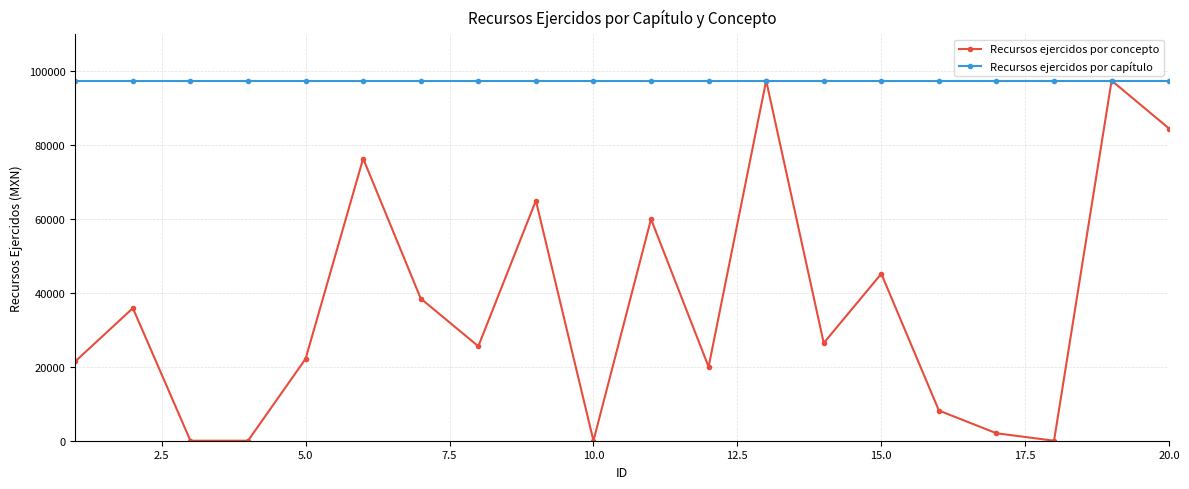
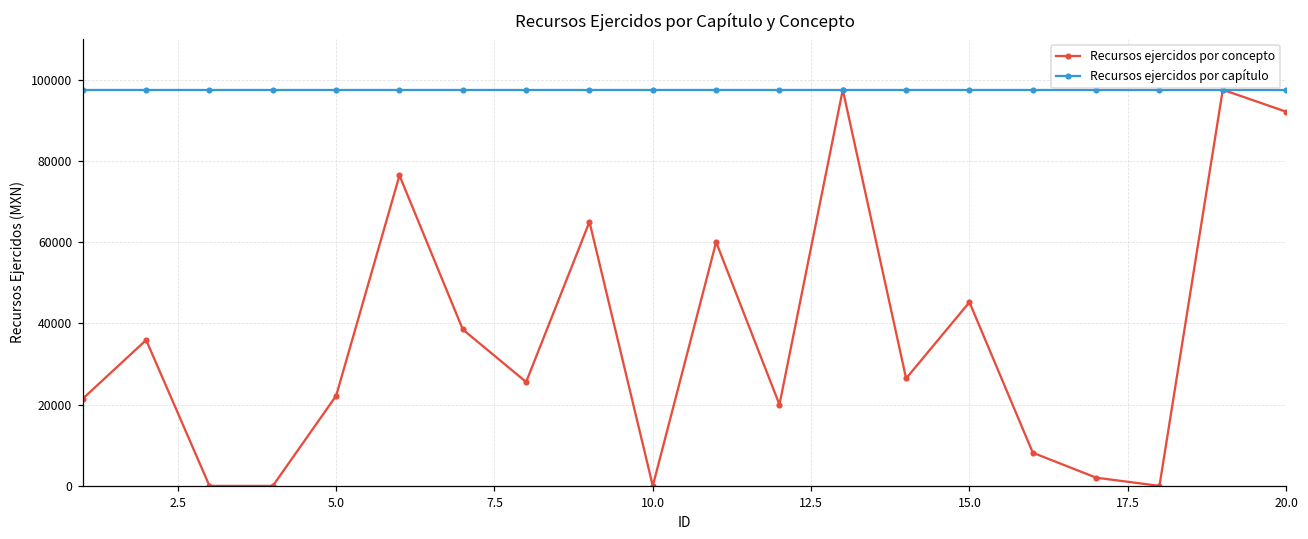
Recursos ejercidos por concepto, 20.0: 85000 -> 92000
